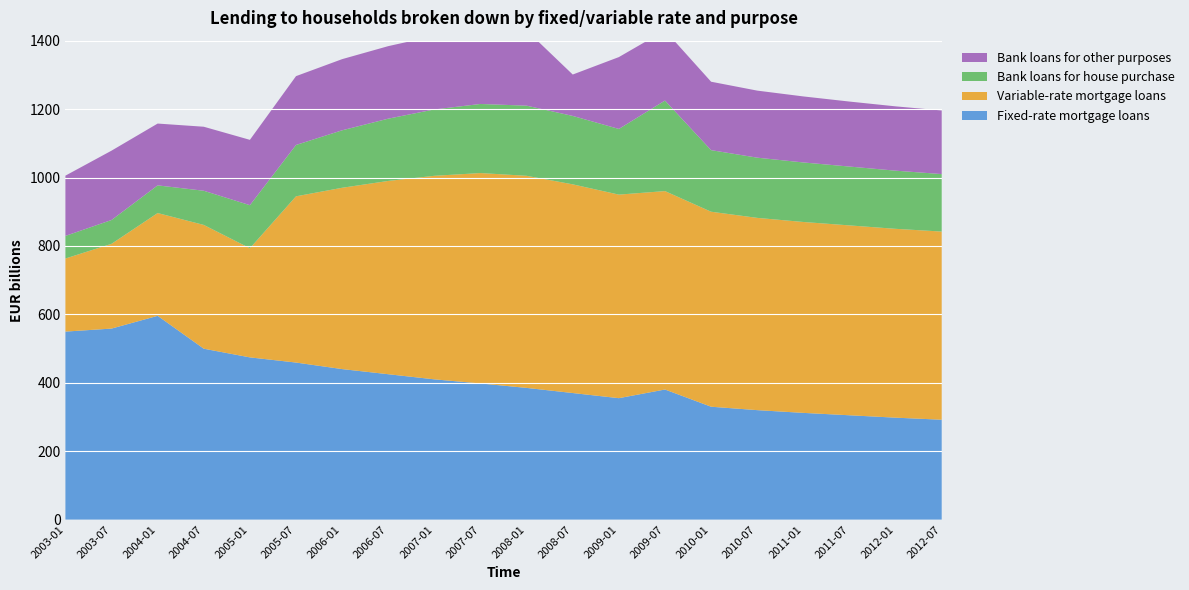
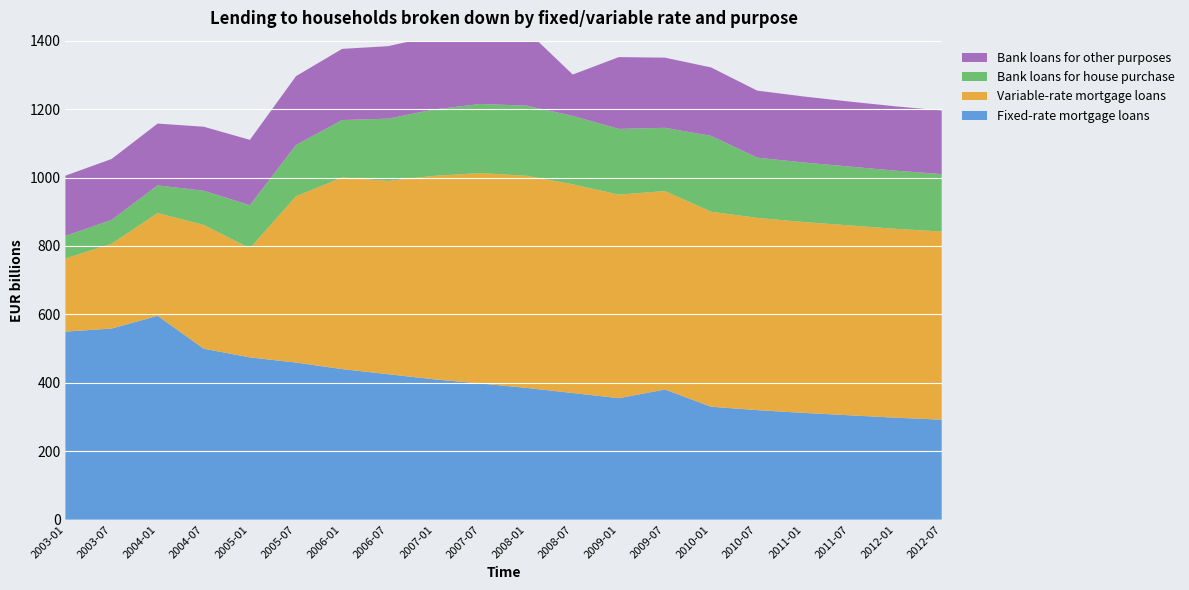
Bank loans for other purposes, 2003-07: 200 -> 180
Variable-rate mortgage loans, 2006-01: 530 -> 560
Bank loans for house purchase, 2009-07: 260 -> 190
Bank loans for house purchase, 2010-01: 180 -> 220
